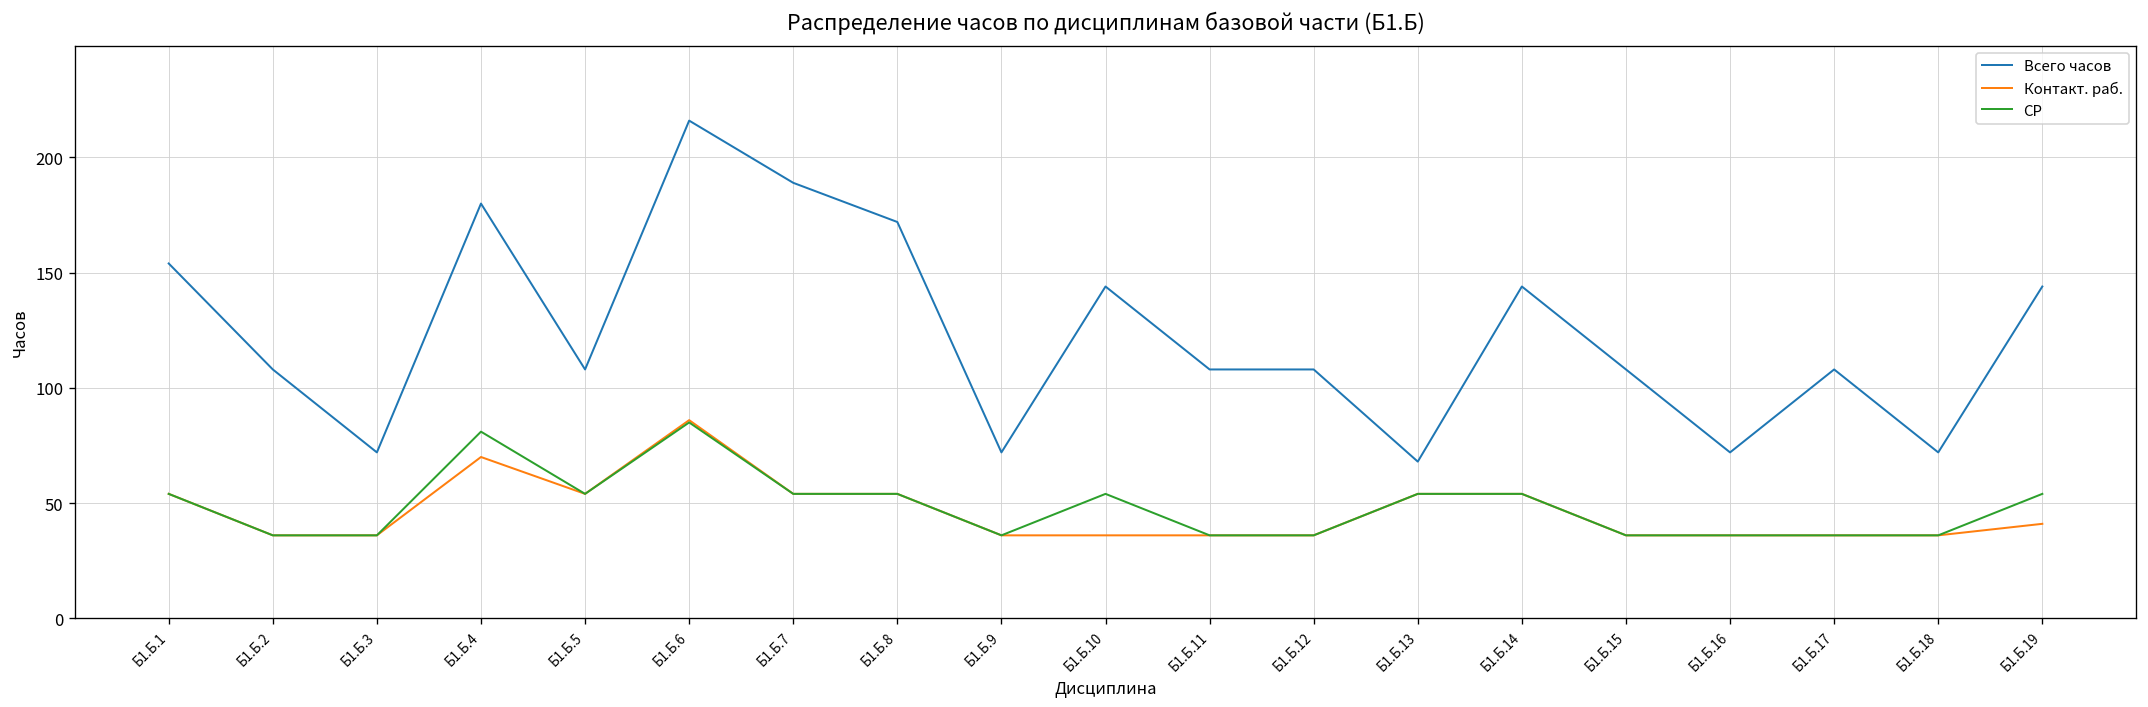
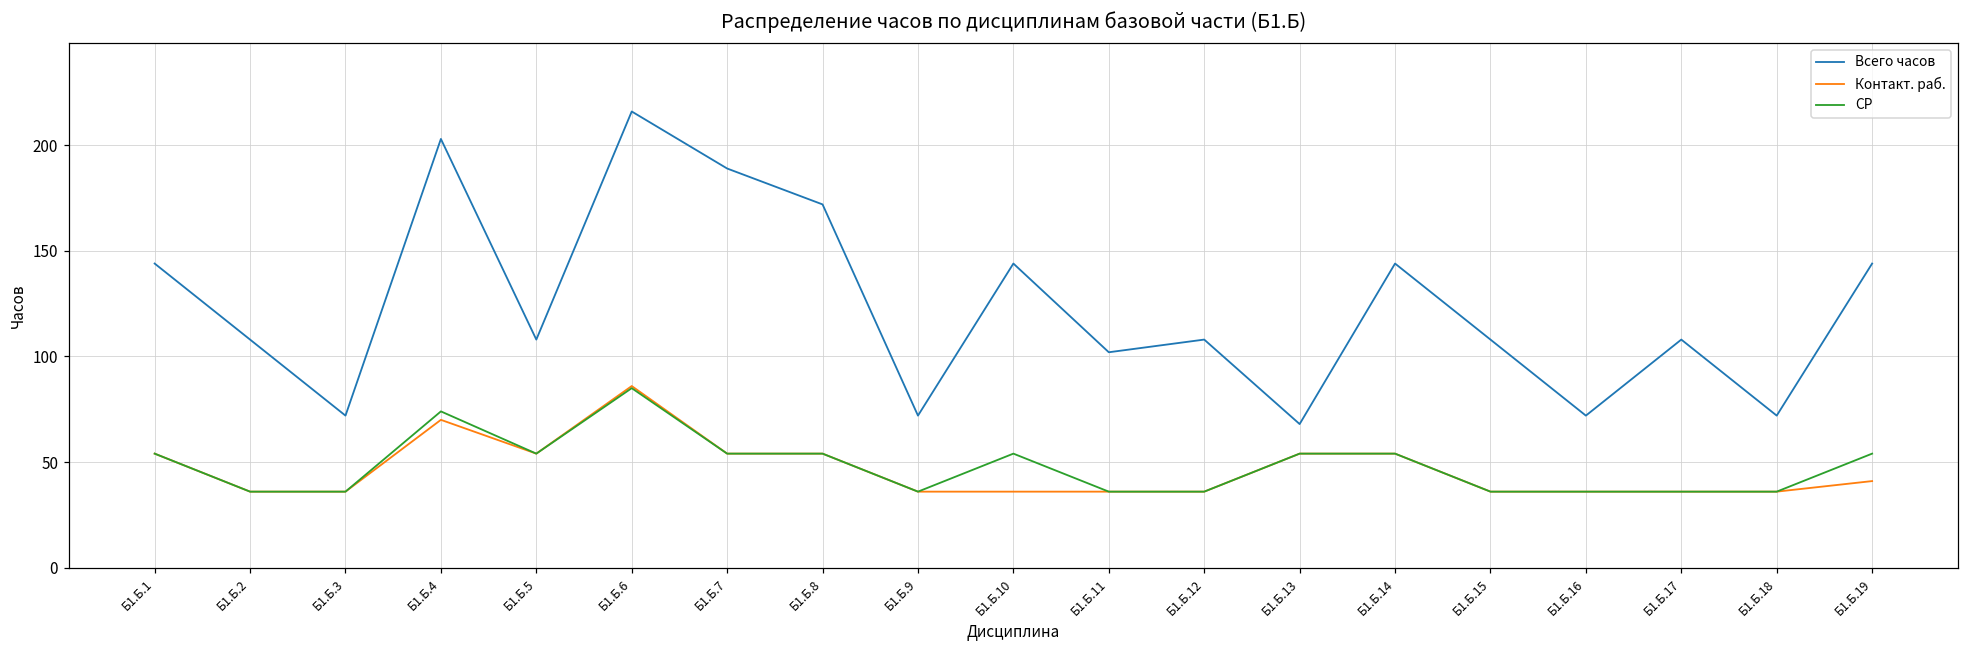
Всего часов, Б1.Б.1: 154 -> 144
Всего часов, Б1.Б.4: 180 -> 203
СР, Б1.Б.4: 81 -> 74
Всего часов, Б1.Б.11: 108 -> 102
